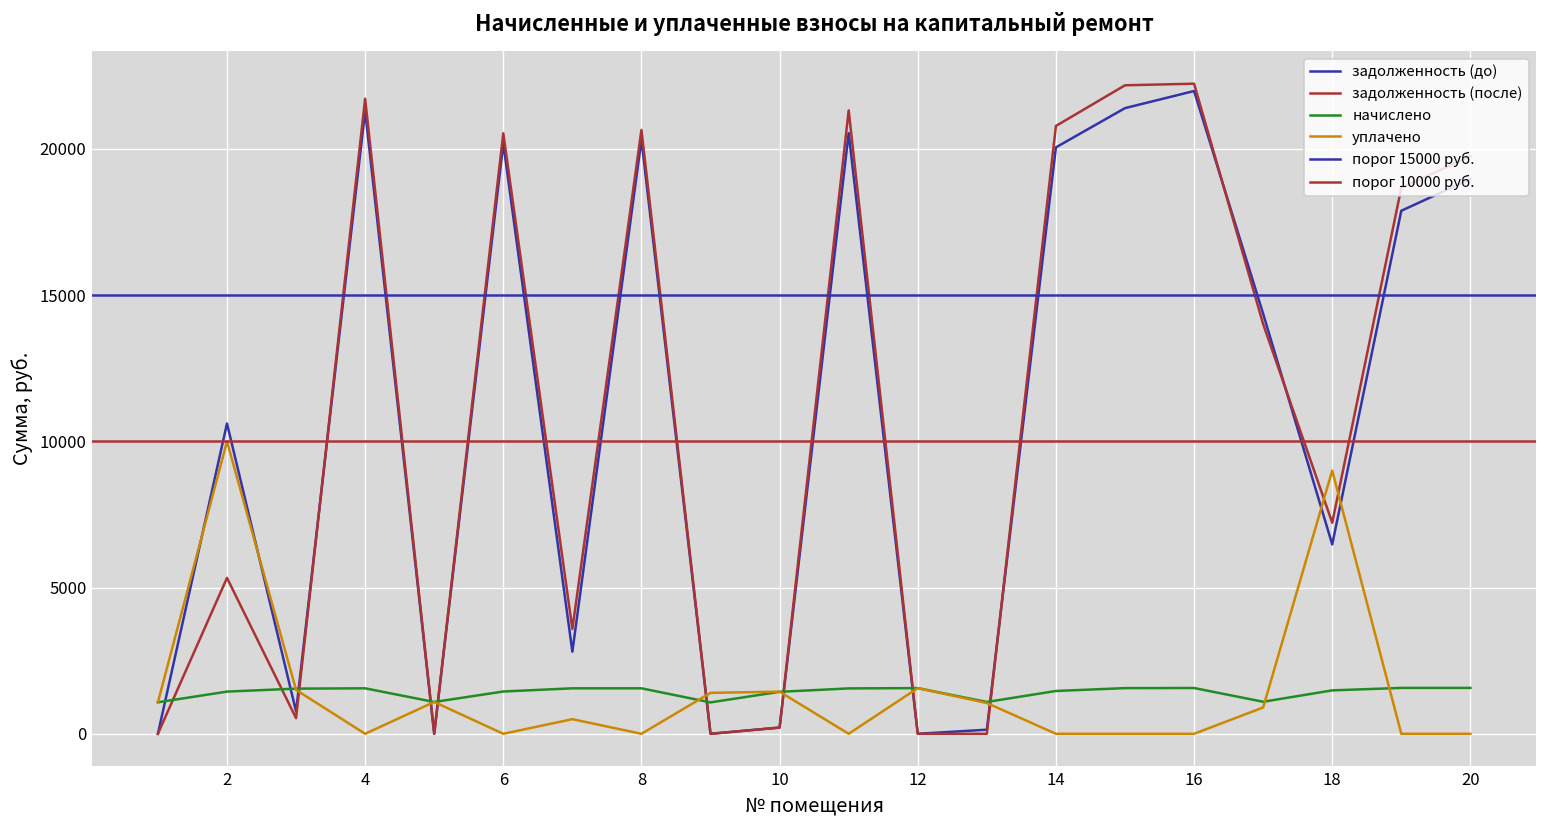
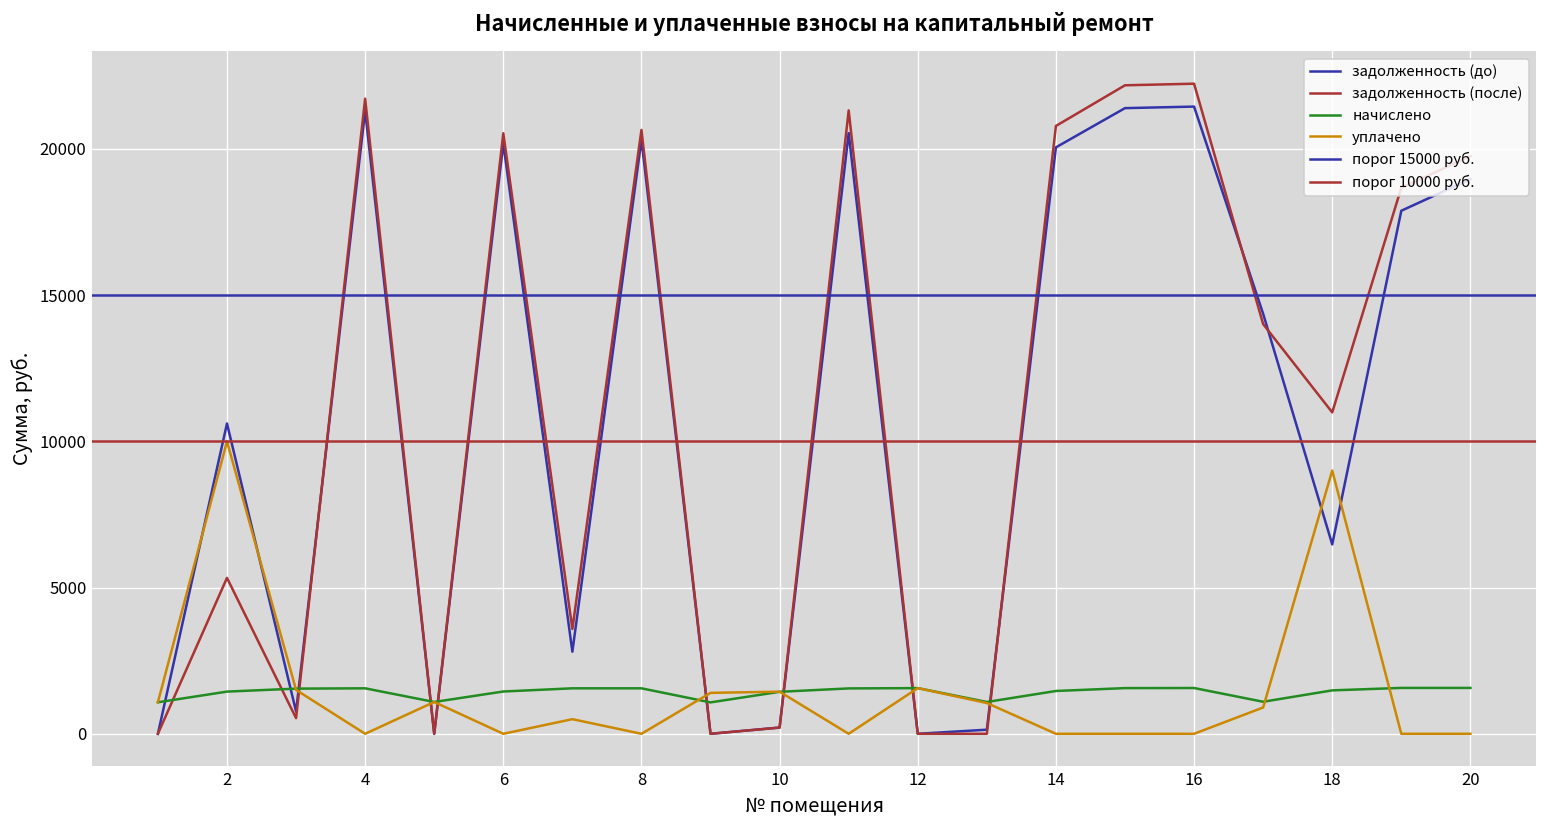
задолженность (до), 16: 22000 -> 21400
задолженность (после), 18: 7200 -> 11000
